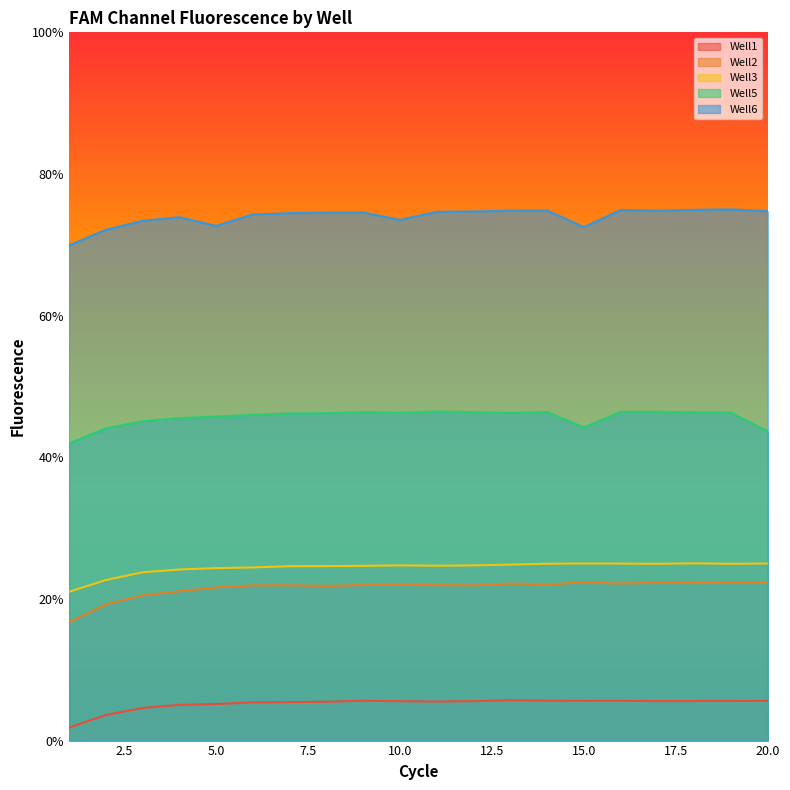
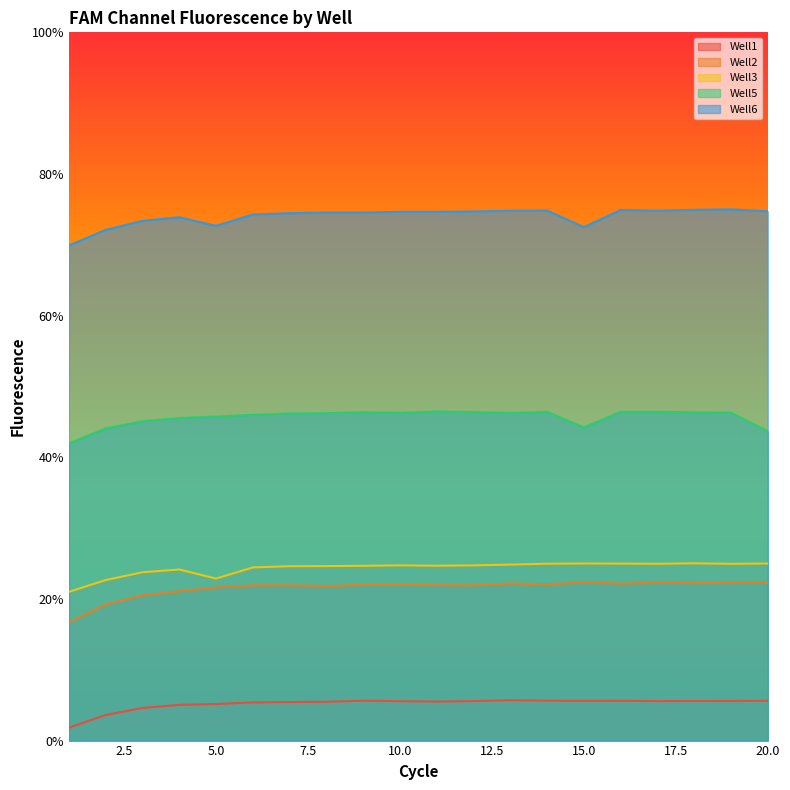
Well3, 5.0: 24% -> 23%
Well6, 10.0: 74% -> 75%
